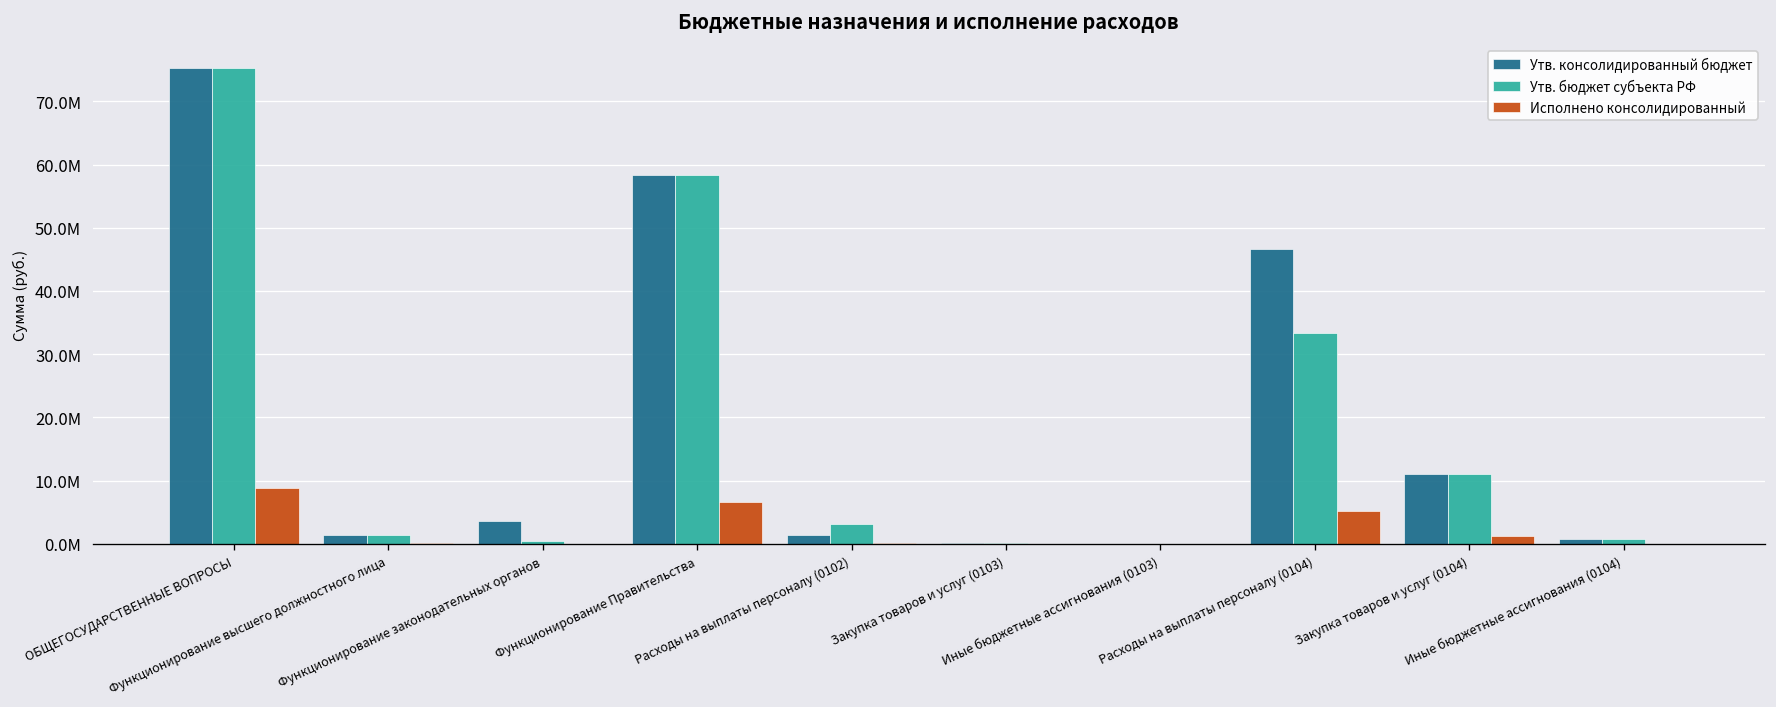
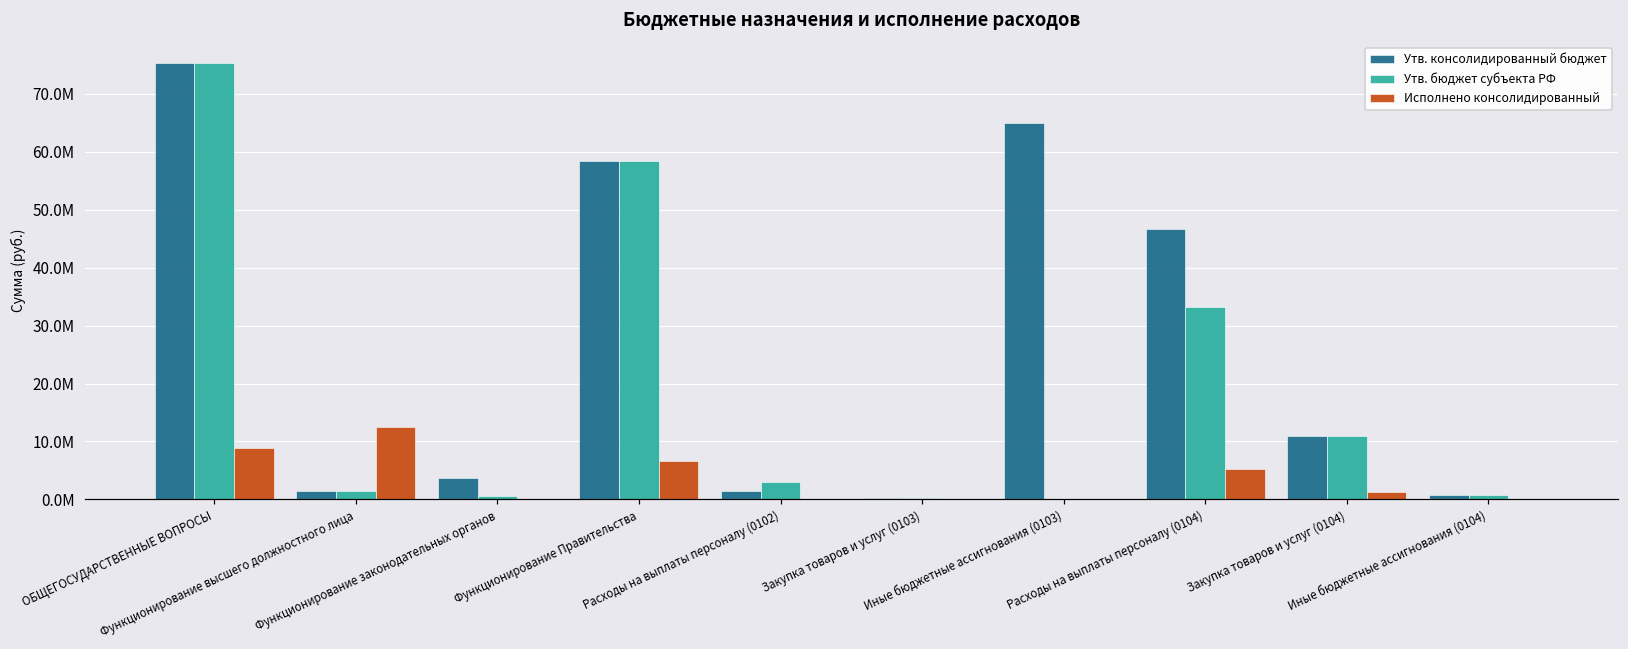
Исполнено консолидированный, Функционирование высшего должностного лица: 0 -> 13000000
Утв. консолидированный бюджет, Иные бюджетные ассигнования (0103): 0 -> 65000000
